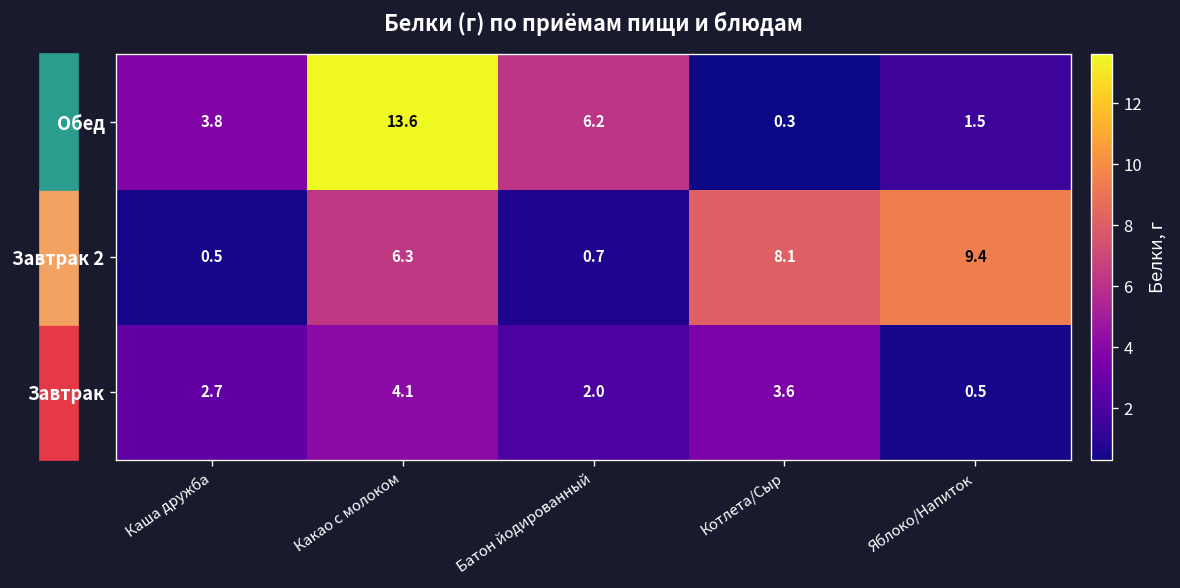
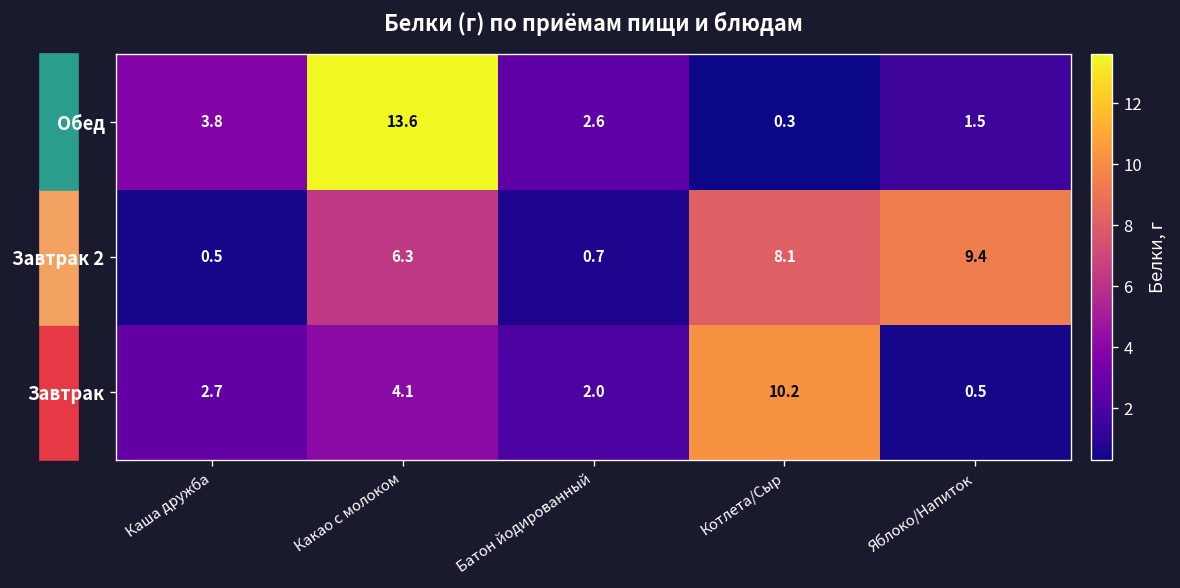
Обед, Батон йодированный: 6.2 -> 2.6
Завтрак, Котлета/Сыр: 3.6 -> 10.2
